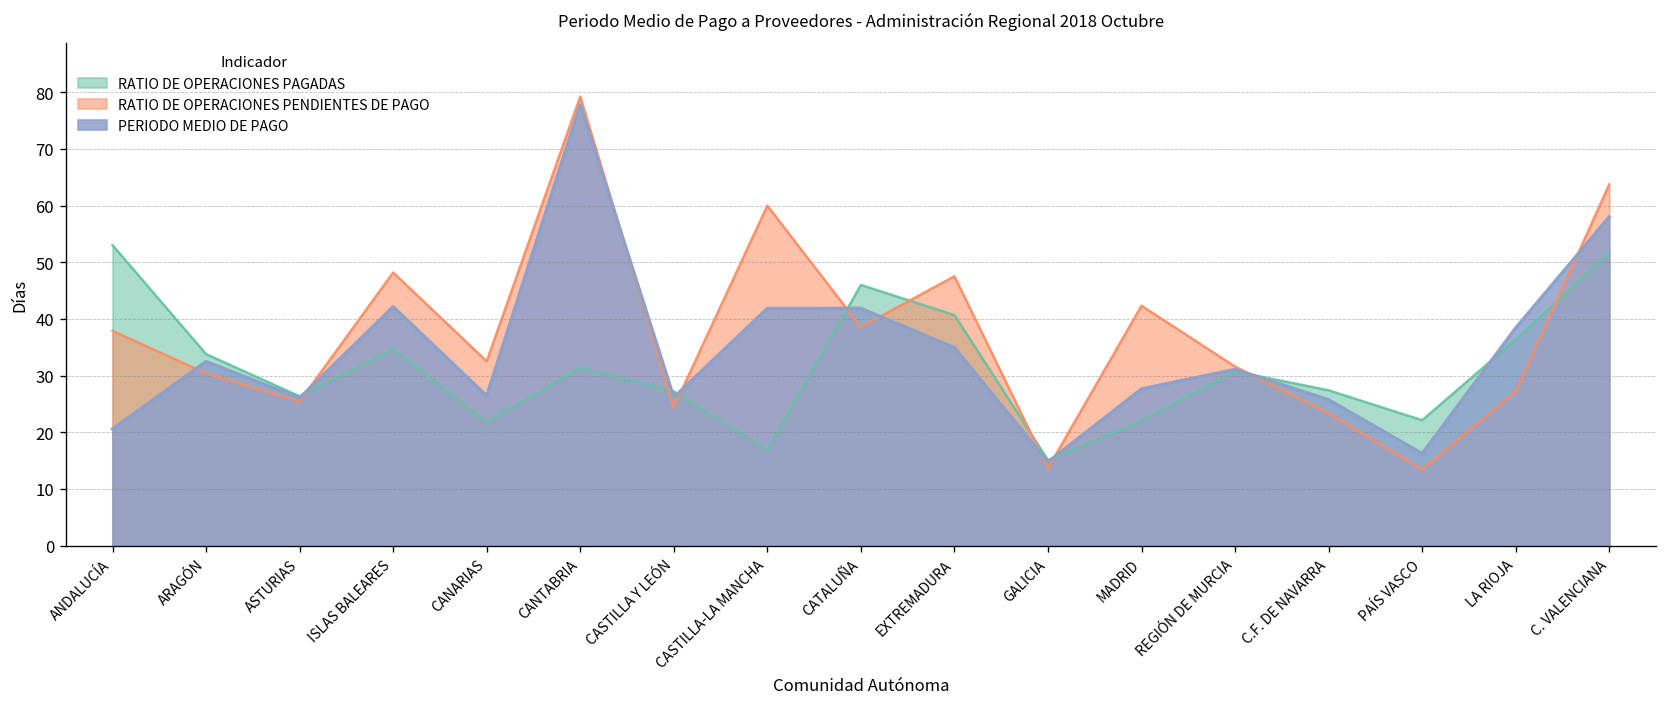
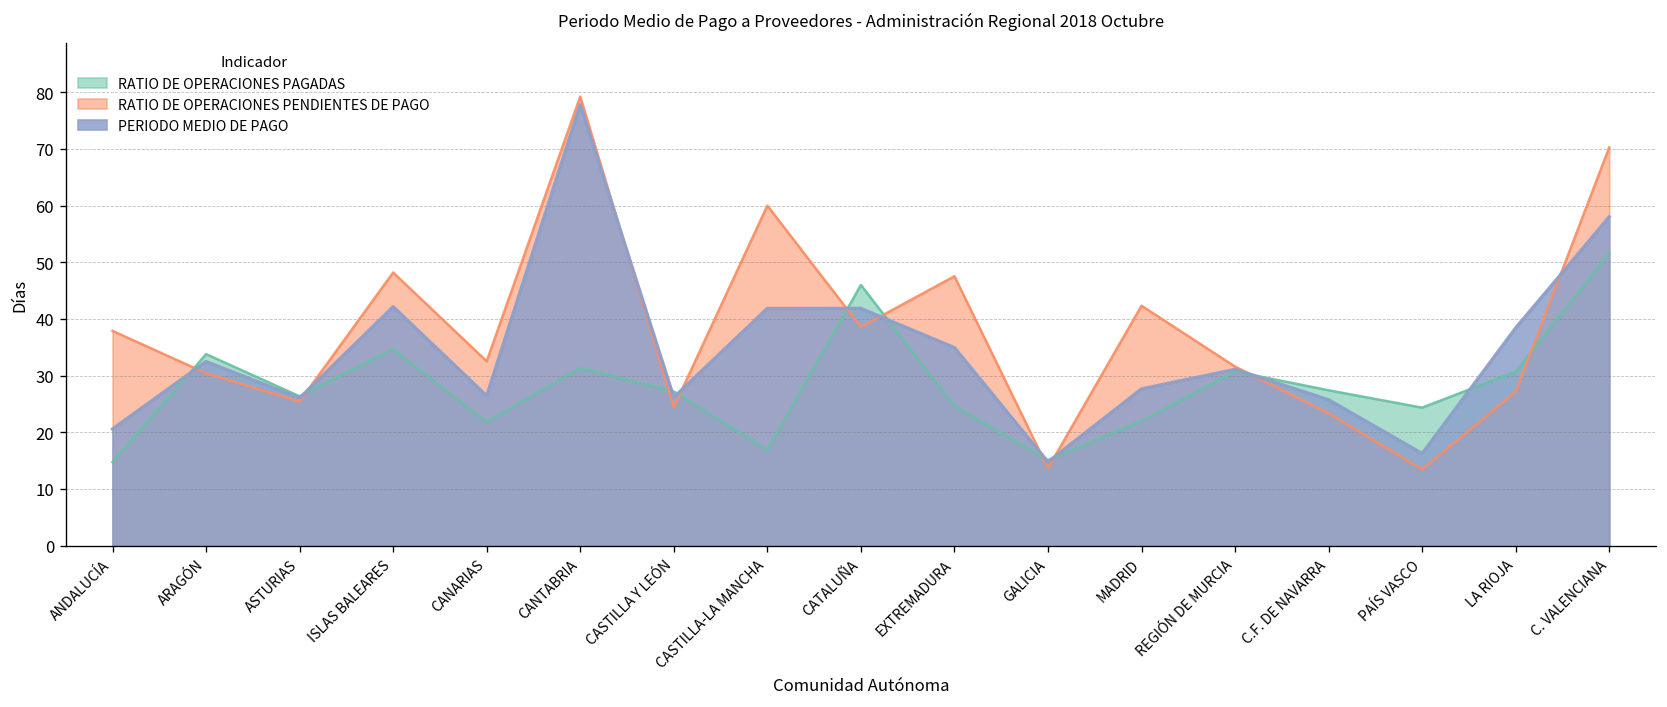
RATIO DE OPERACIONES PAGADAS, ANDALUCÍA: 53 -> 15
RATIO DE OPERACIONES PAGADAS, EXTREMADURA: 41 -> 25
RATIO DE OPERACIONES PAGADAS, PAÍS VASCO: 22 -> 24
RATIO DE OPERACIONES PAGADAS, LA RIOJA: 36 -> 31
RATIO DE OPERACIONES PENDIENTES DE PAGO, C. VALENCIANA: 64 -> 70
